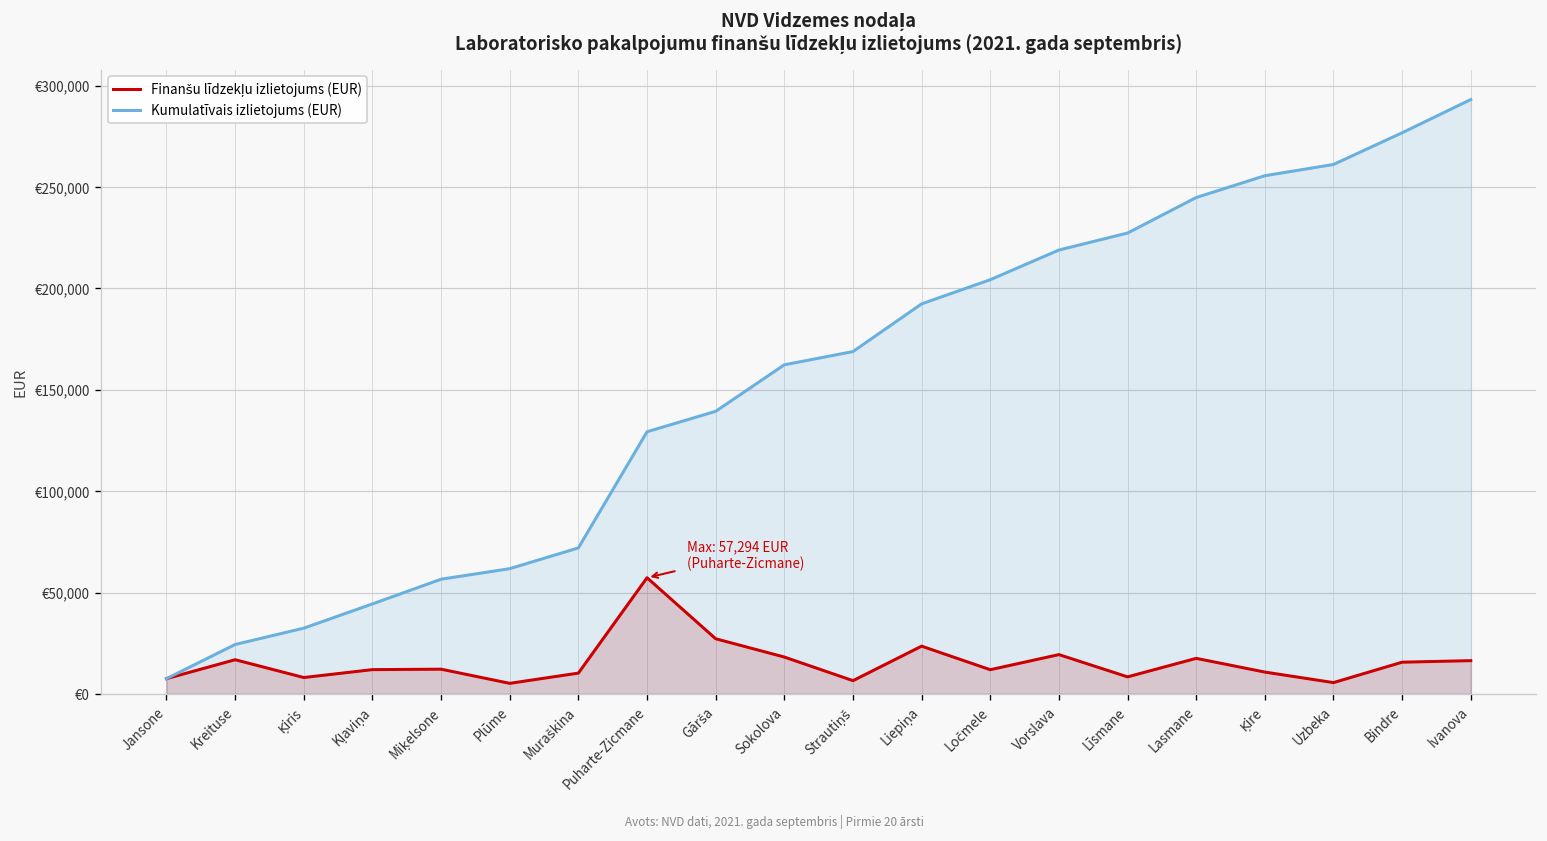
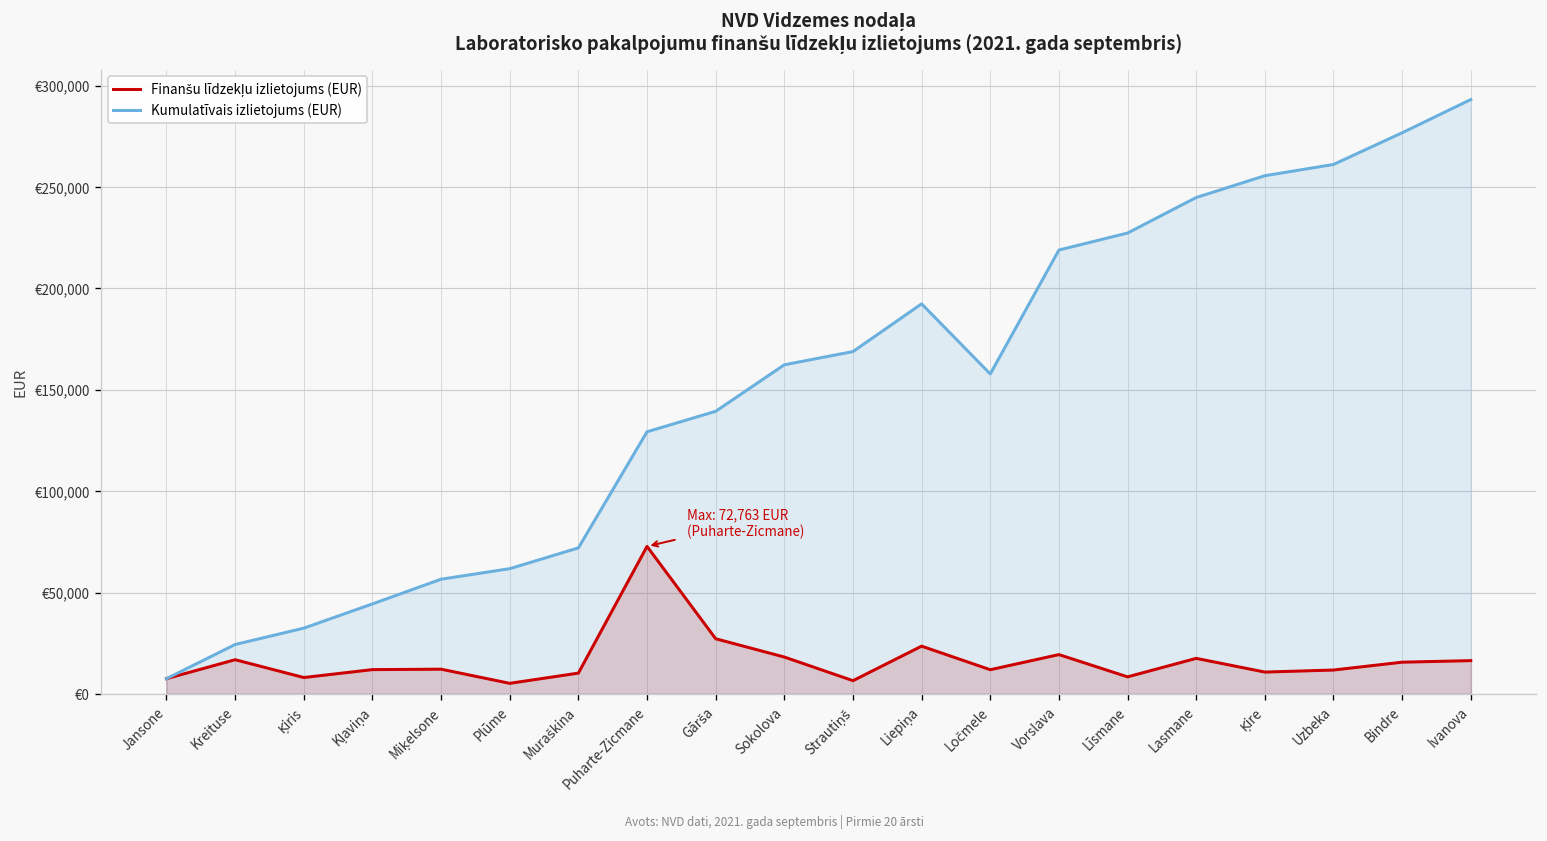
Finanšu līdzekļu izlietojums (EUR), Puharte-Zicmane: 57,294 -> 72,763
Kumulatīvais izlietojums (EUR), Ločmele: €204,000 -> €158,000
Finanšu līdzekļu izlietojums (EUR), Uzbeka: €6,000 -> €12,000
